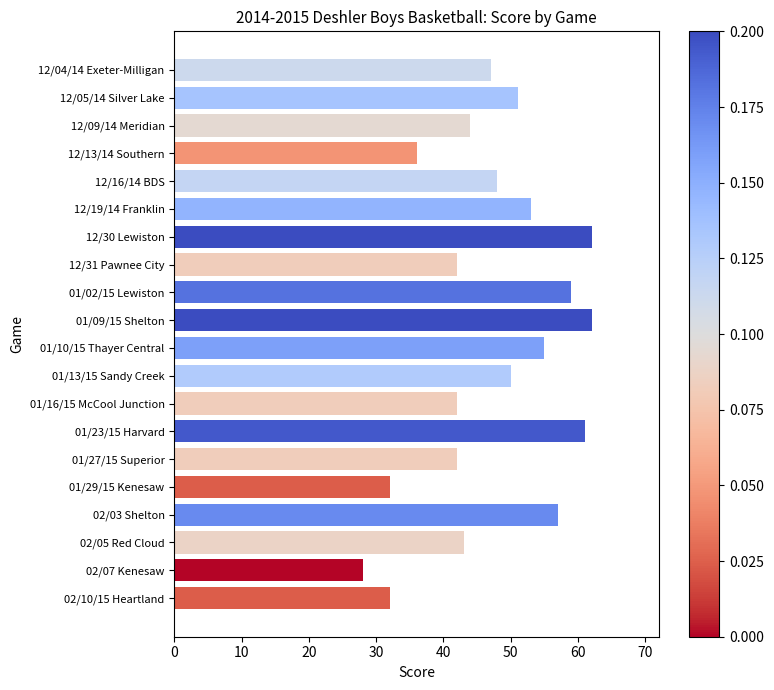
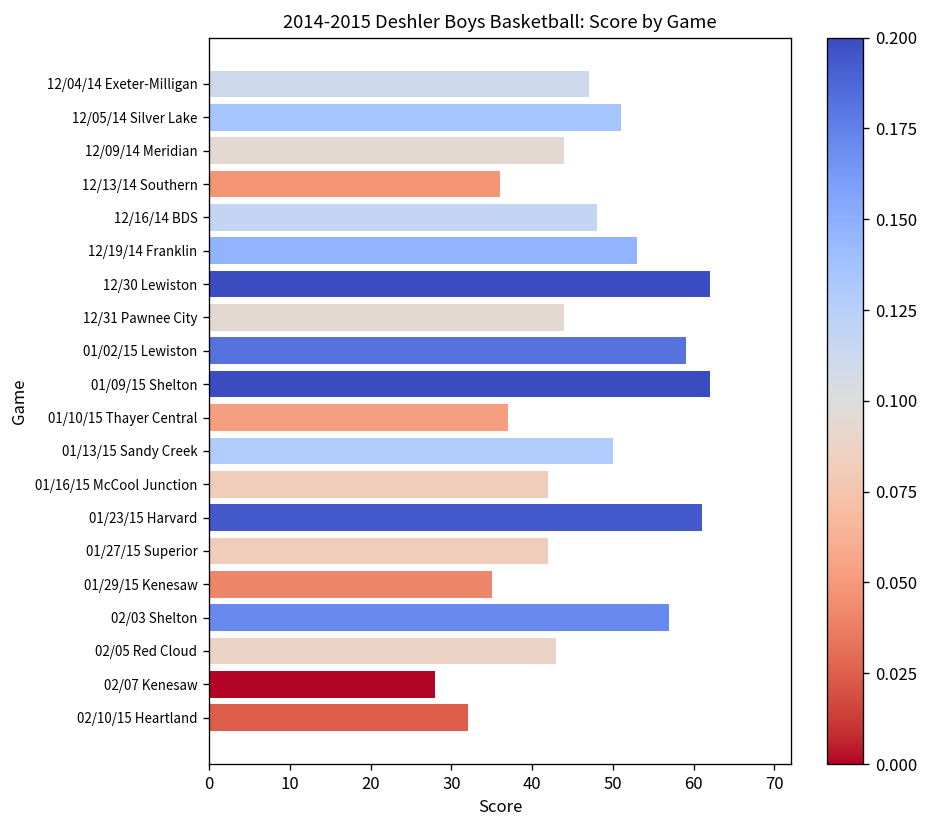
12/31 Pawnee City: 42 -> 44
01/10/15 Thayer Central: 55 -> 37
01/29/15 Kenesaw: 32 -> 35
